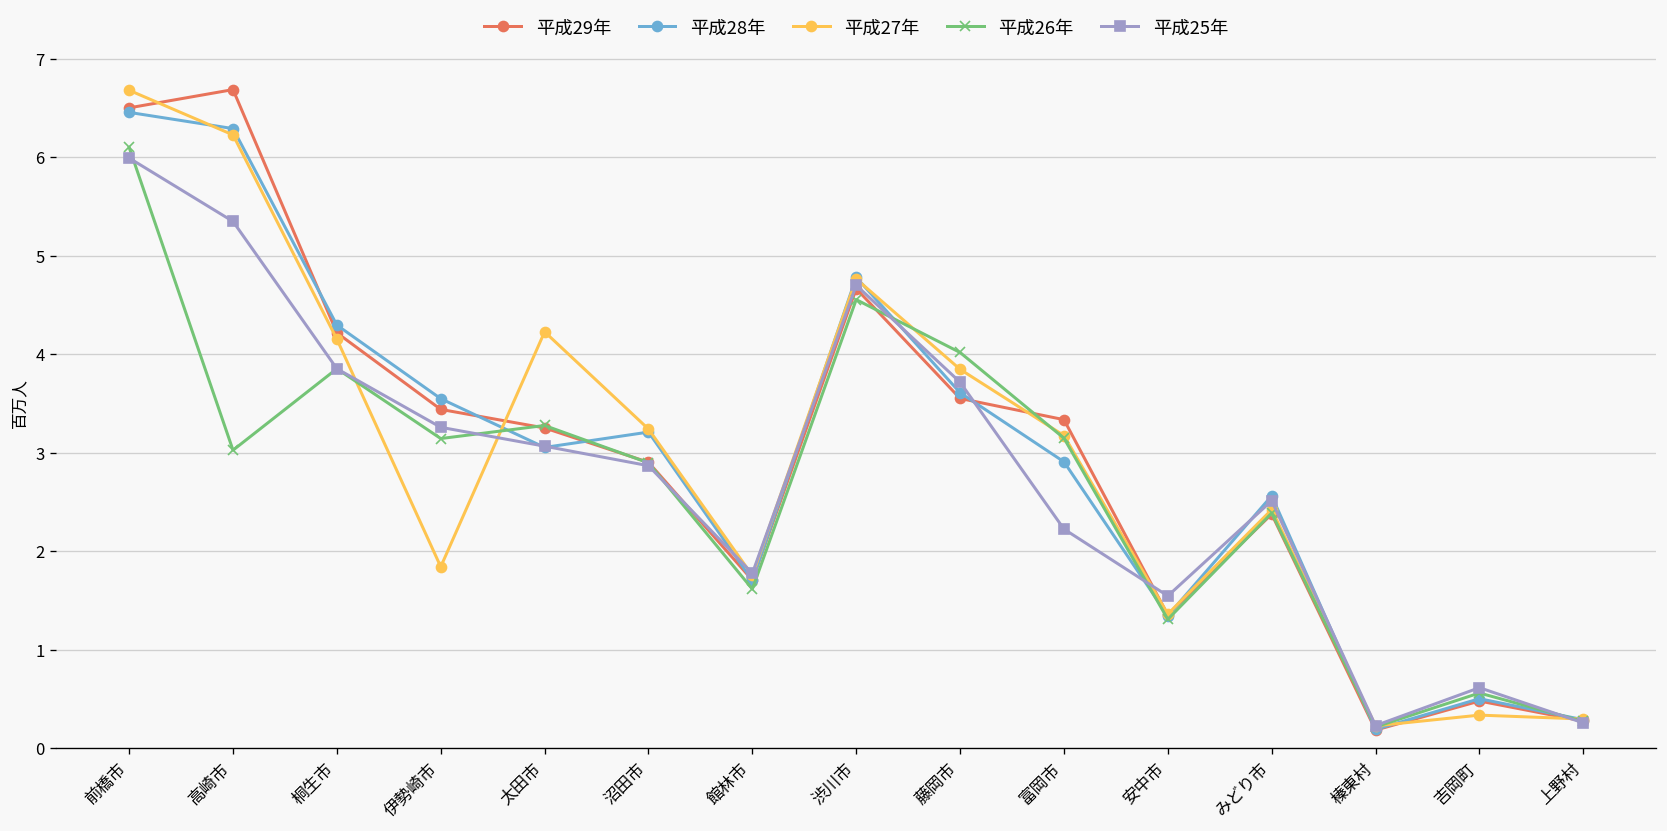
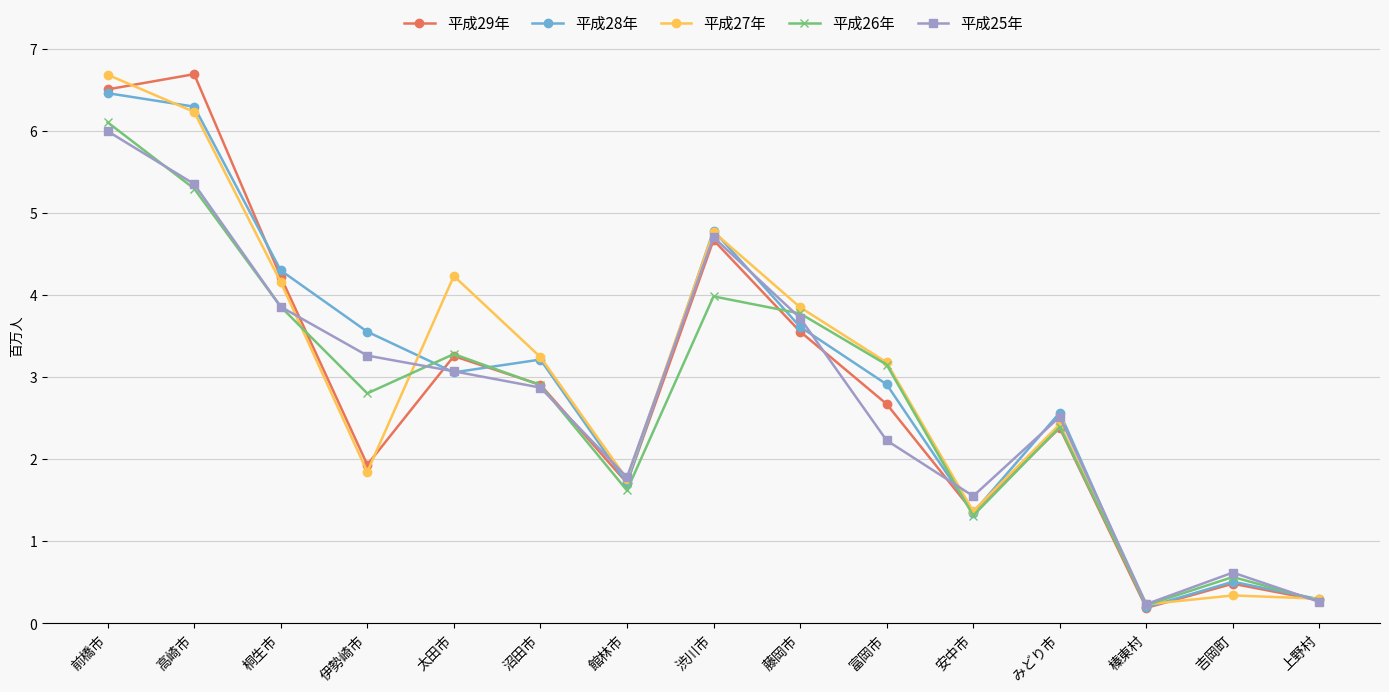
平成26年, 高崎市: 3.0 -> 5.3
平成29年, 伊勢崎市: 3.4 -> 1.9
平成26年, 伊勢崎市: 3.1 -> 2.8
平成26年, 渋川市: 4.6 -> 4.0
平成26年, 藤岡市: 4.0 -> 3.8
平成29年, 富岡市: 3.3 -> 2.7
